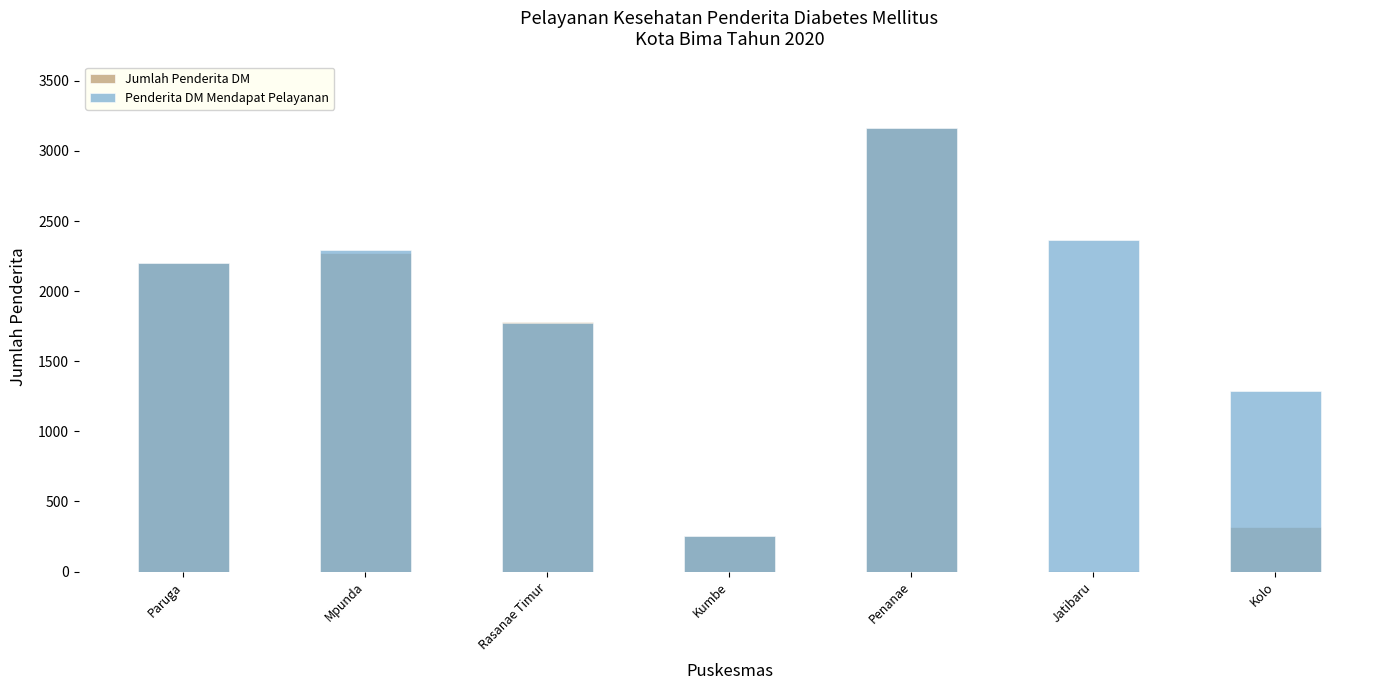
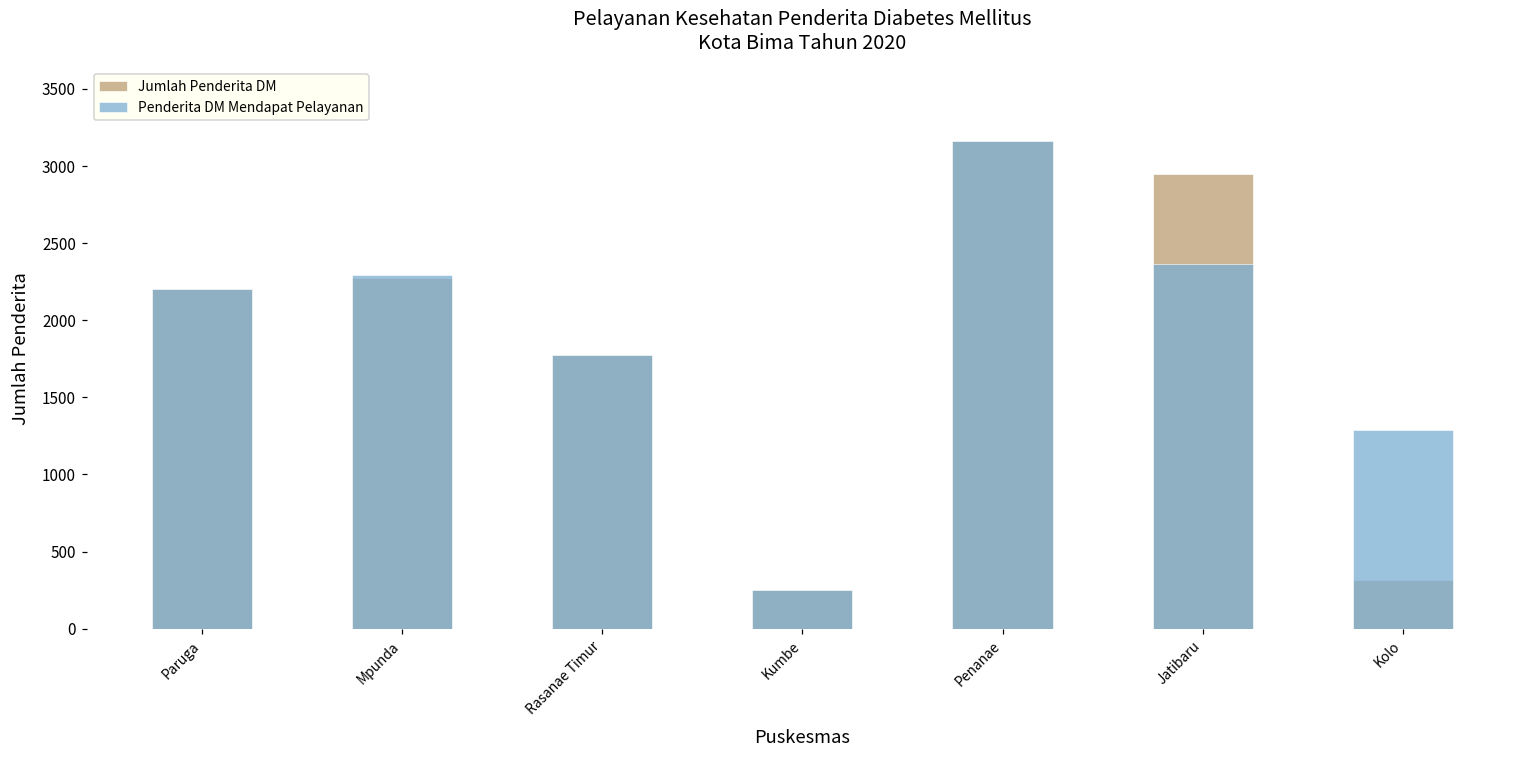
Jumlah Penderita DM, Jatibaru: 10 -> 2950
